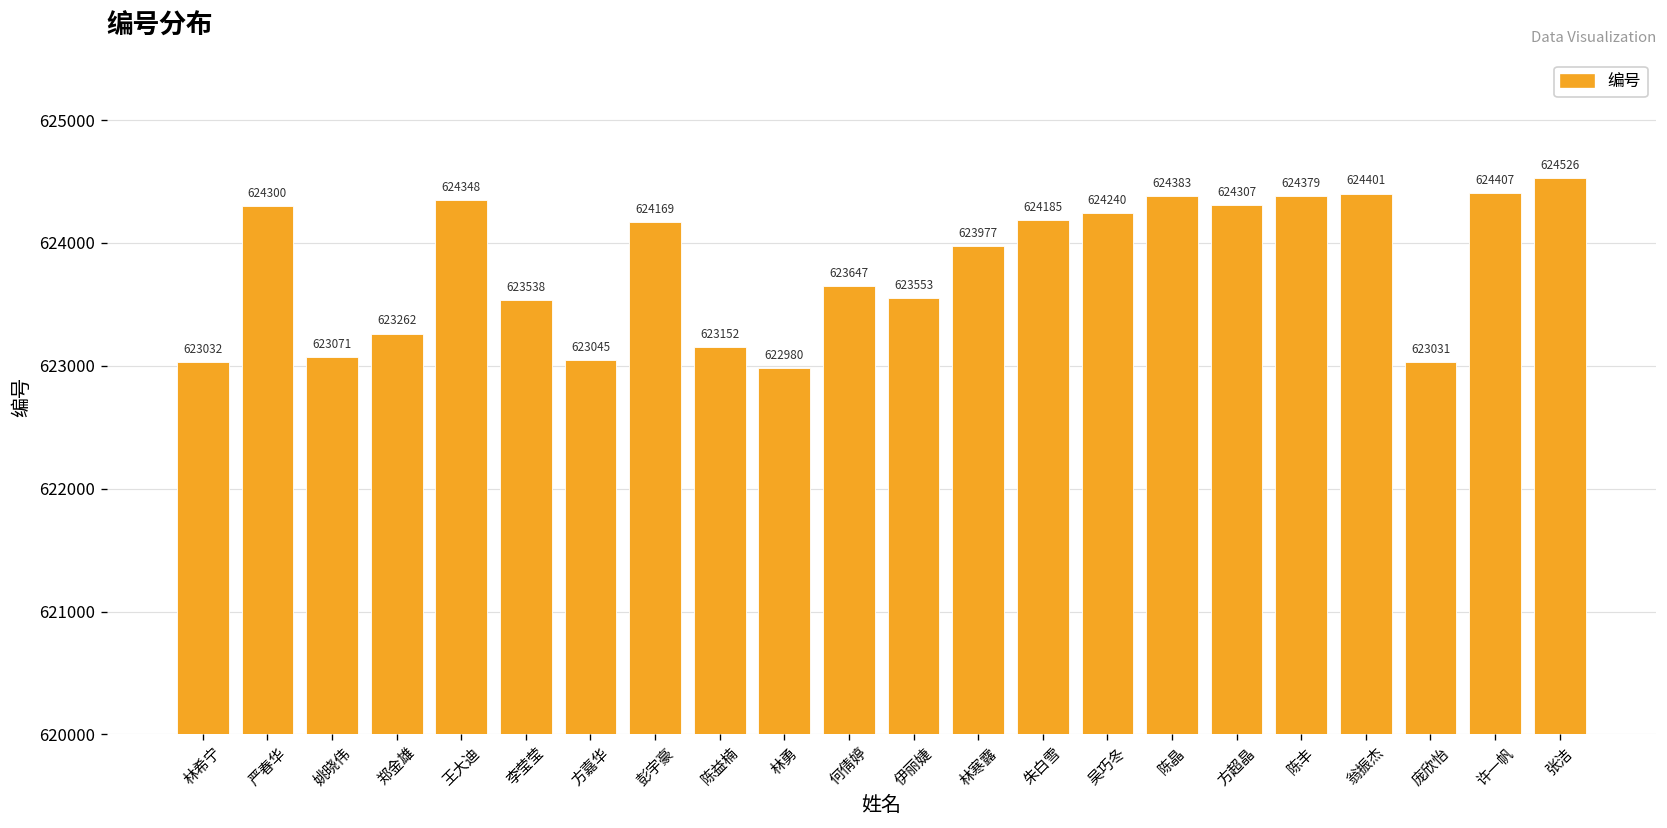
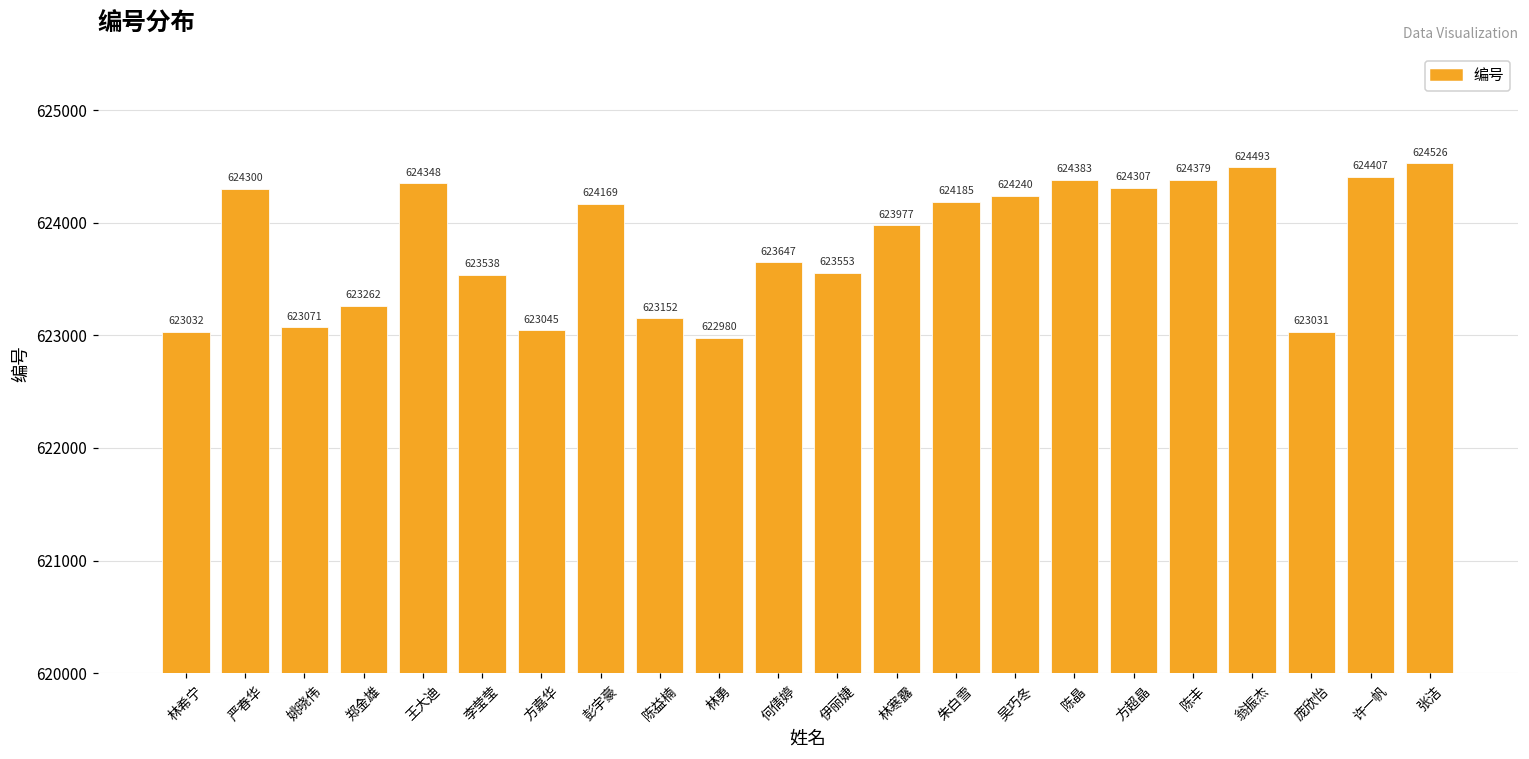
翁振杰: 624401 -> 624493
